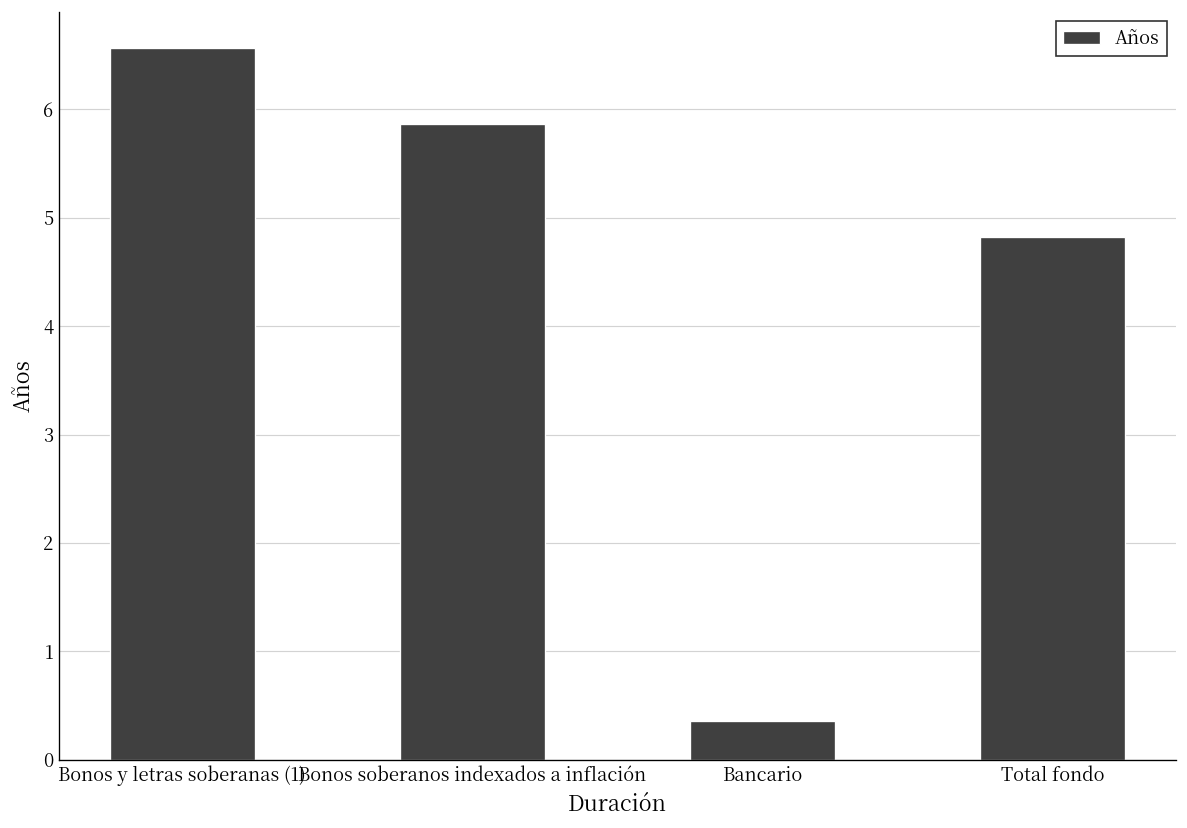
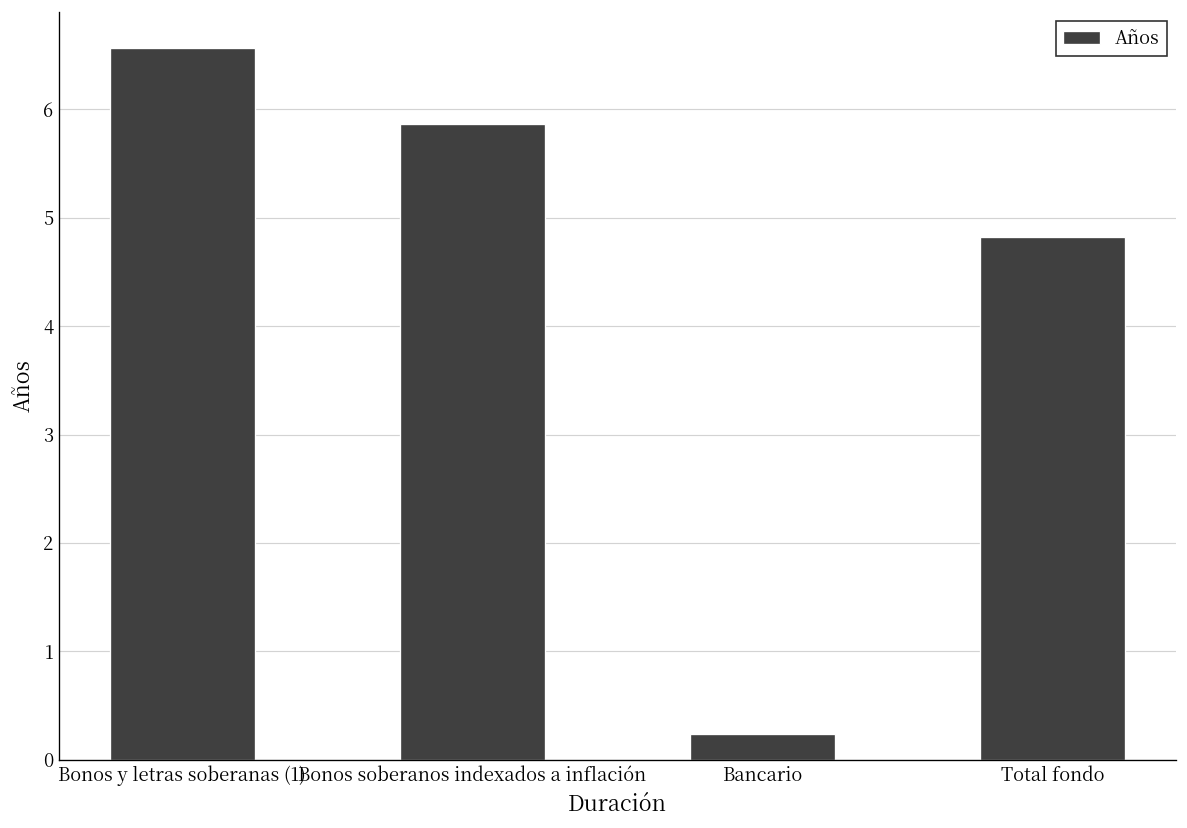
Bancario: 0.4 -> 0.2
